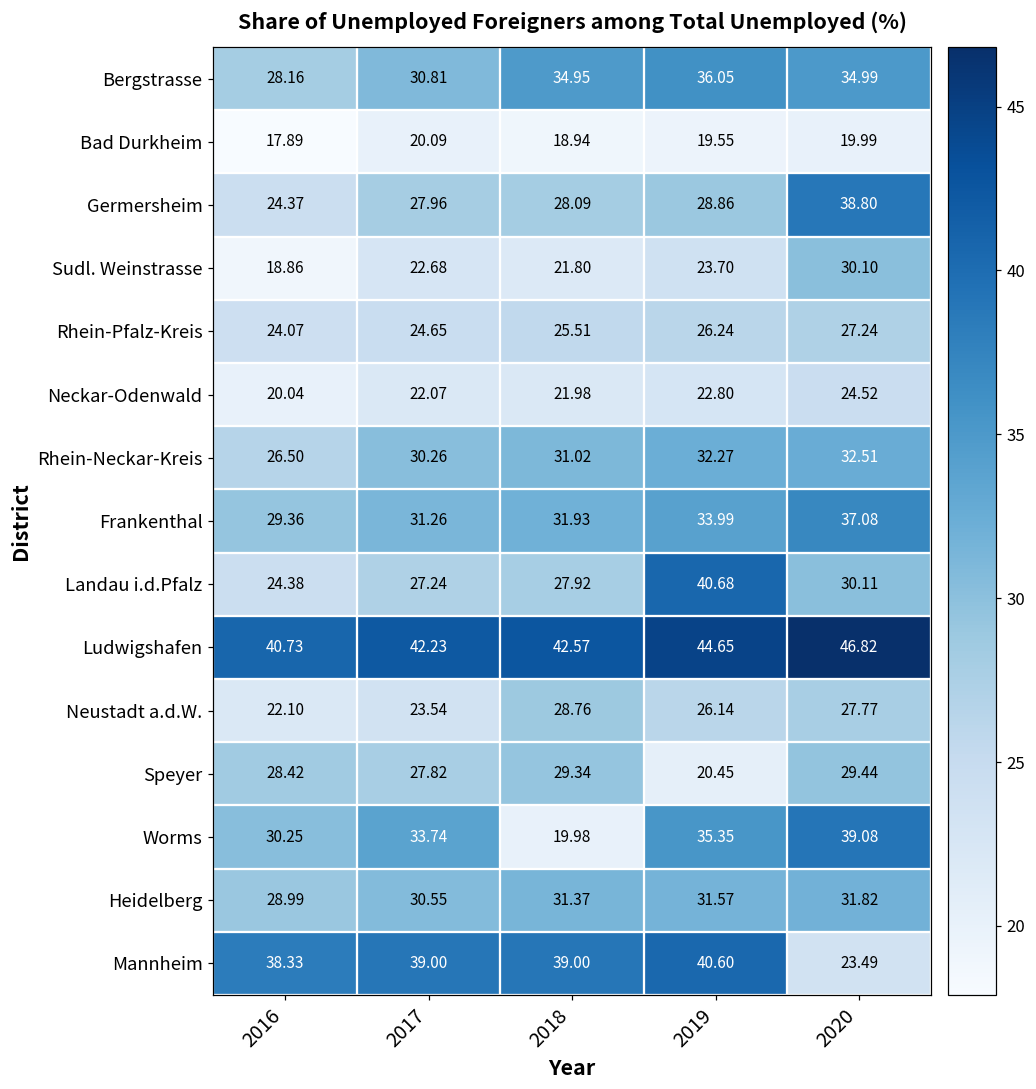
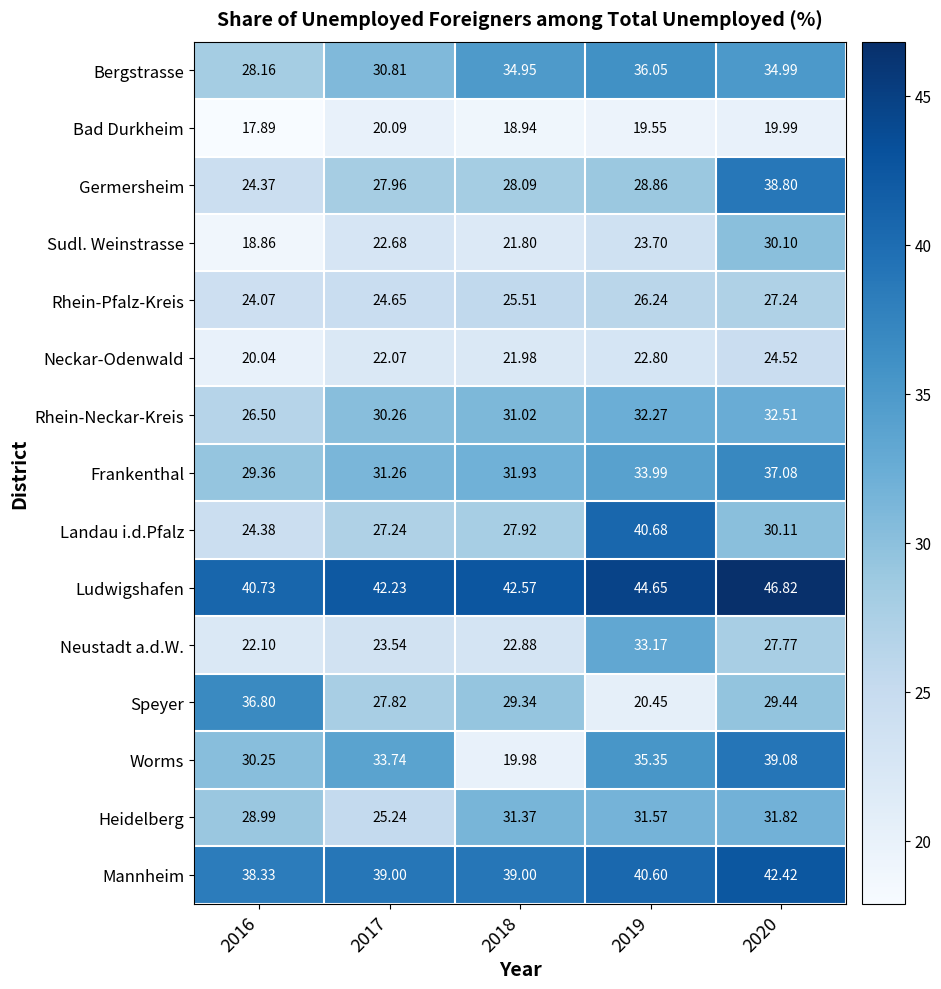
Neustadt a.d.W., 2018: 28.76 -> 22.88
Neustadt a.d.W., 2019: 26.14 -> 33.17
Speyer, 2016: 28.42 -> 36.80
Heidelberg, 2017: 30.55 -> 25.24
Mannheim, 2020: 23.49 -> 42.42
